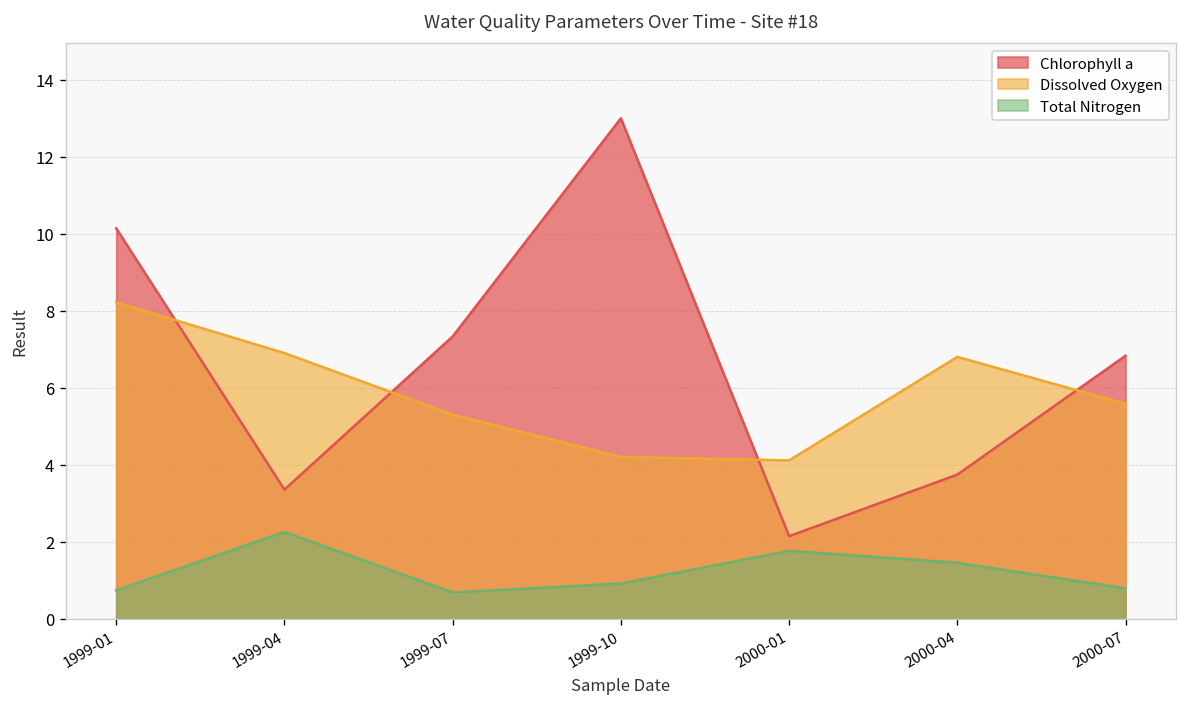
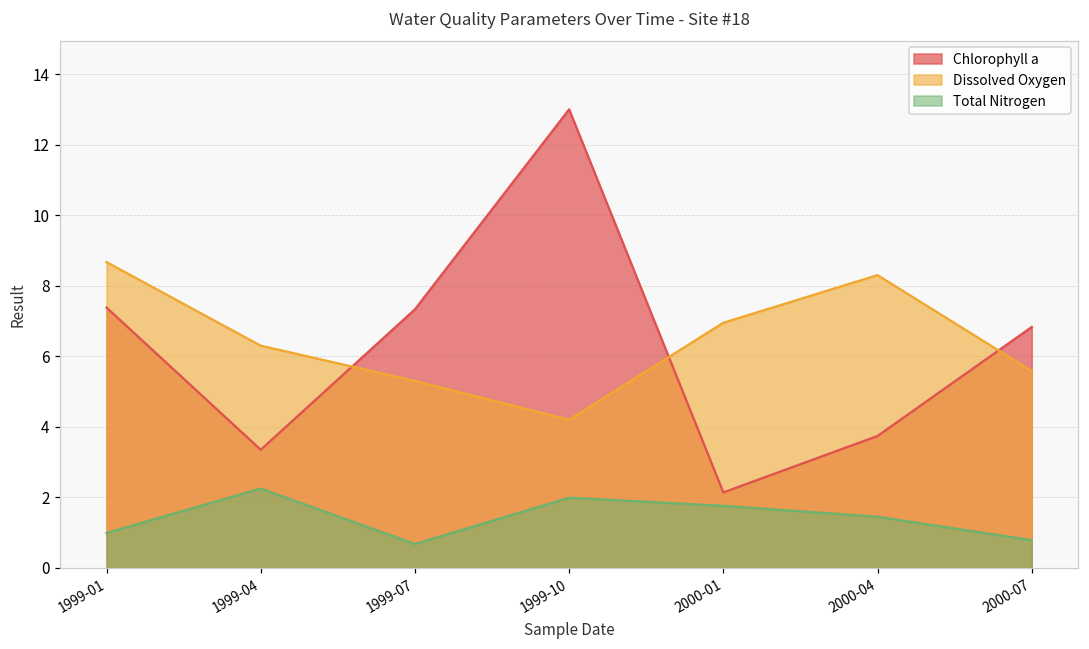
Chlorophyll a, 1999-01: 10.1 -> 7.4
Dissolved Oxygen, 1999-01: 8.2 -> 8.7
Total Nitrogen, 1999-01: 0.7 -> 1.0
Dissolved Oxygen, 1999-04: 6.9 -> 6.3
Total Nitrogen, 1999-10: 0.9 -> 2.0
Dissolved Oxygen, 2000-01: 4.1 -> 7.0
Dissolved Oxygen, 2000-04: 6.8 -> 8.3
